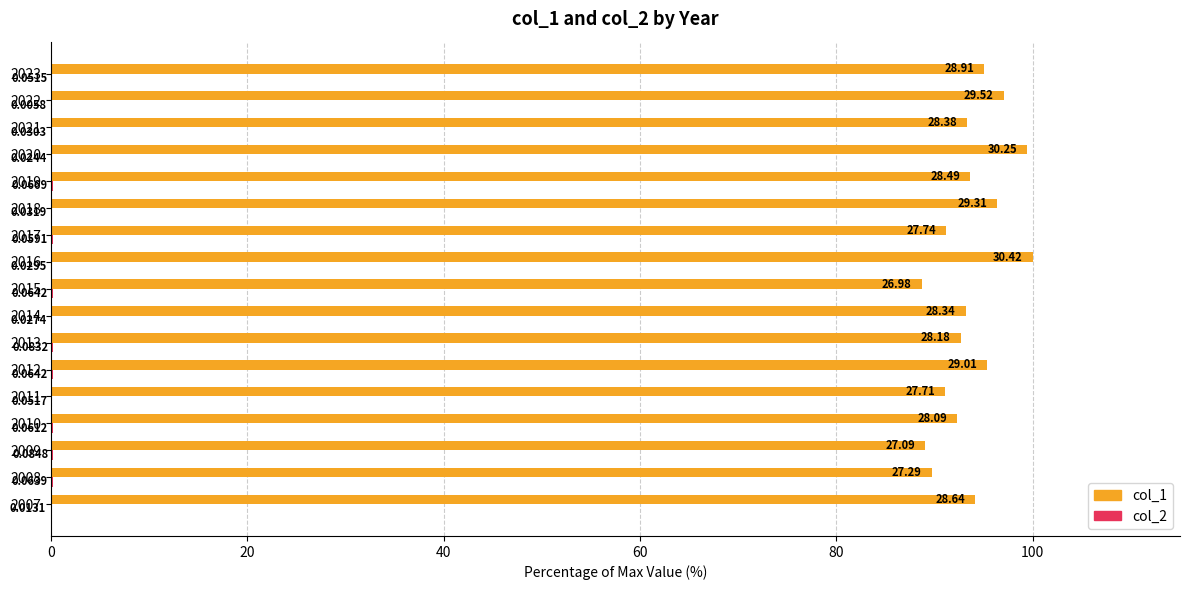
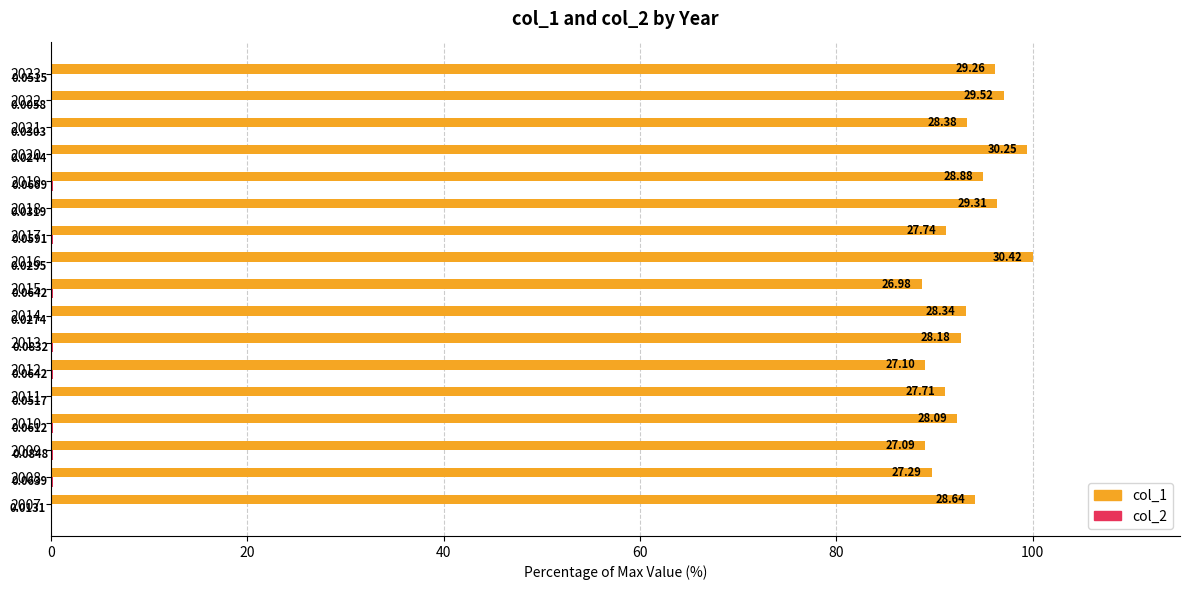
col_1, 2023: 28.91 -> 29.26
col_1, 2019: 28.49 -> 28.88
col_1, 2012: 29.01 -> 27.10
